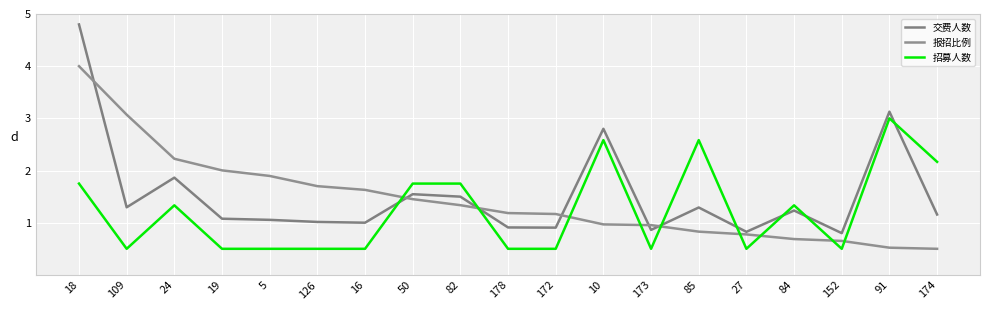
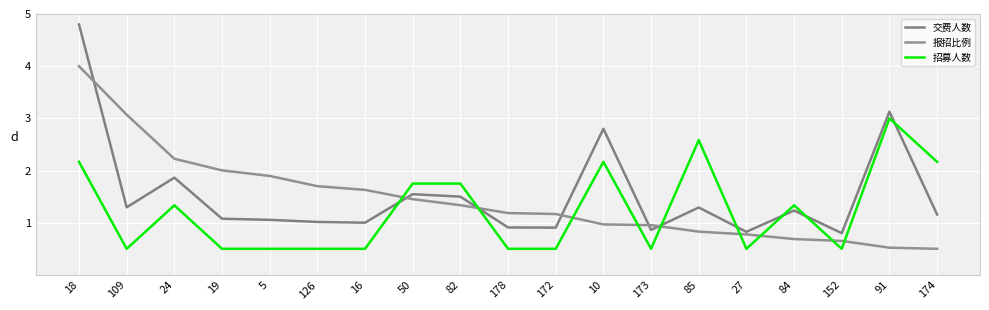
招募人数, 18: 1.8 -> 2.2
招募人数, 10: 2.6 -> 2.2
